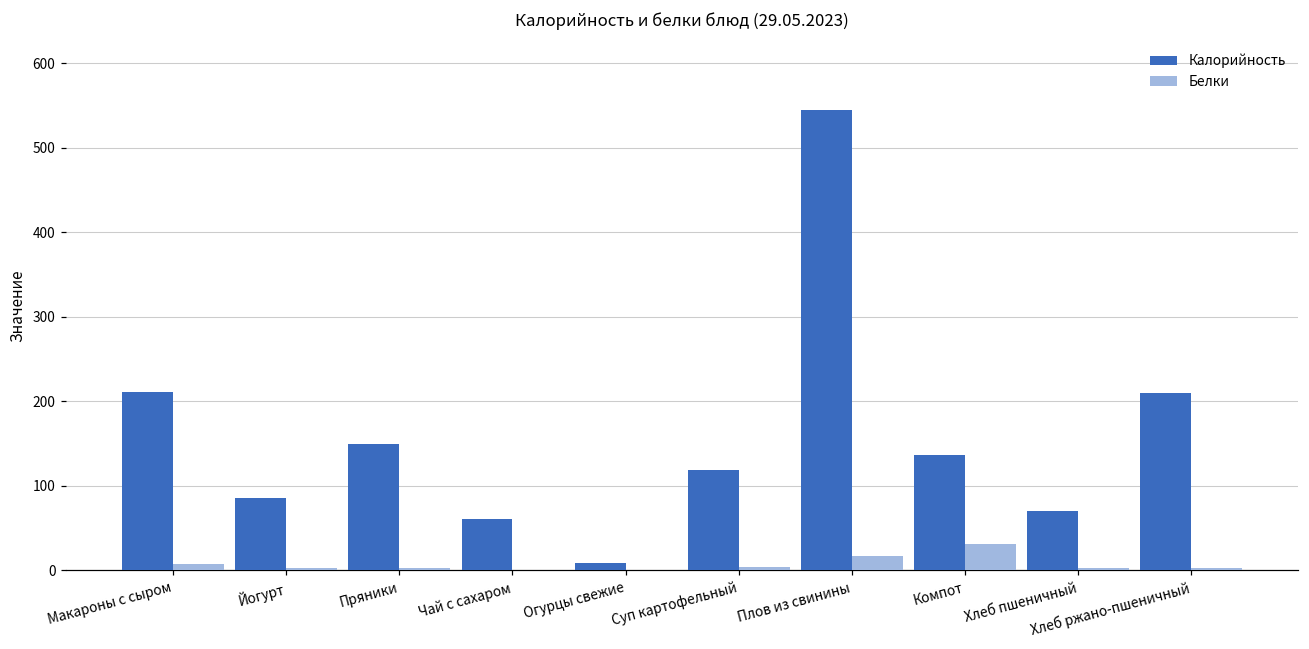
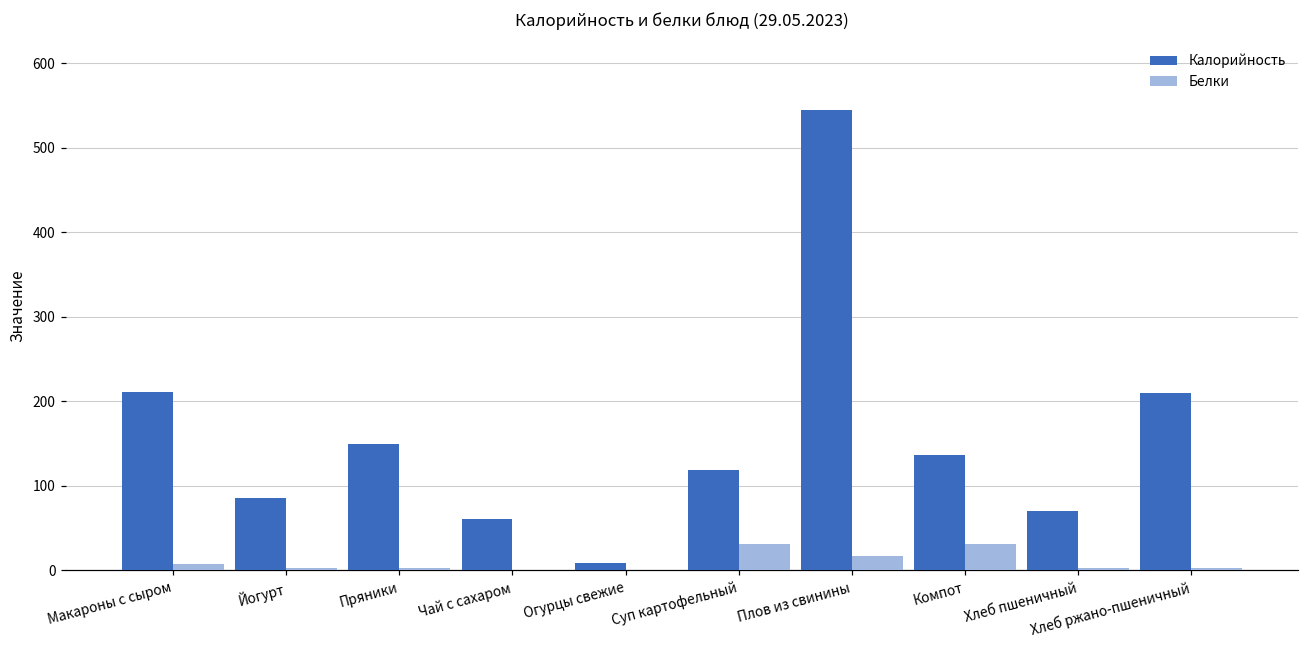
Белки, Суп картофельный: 0 -> 30
